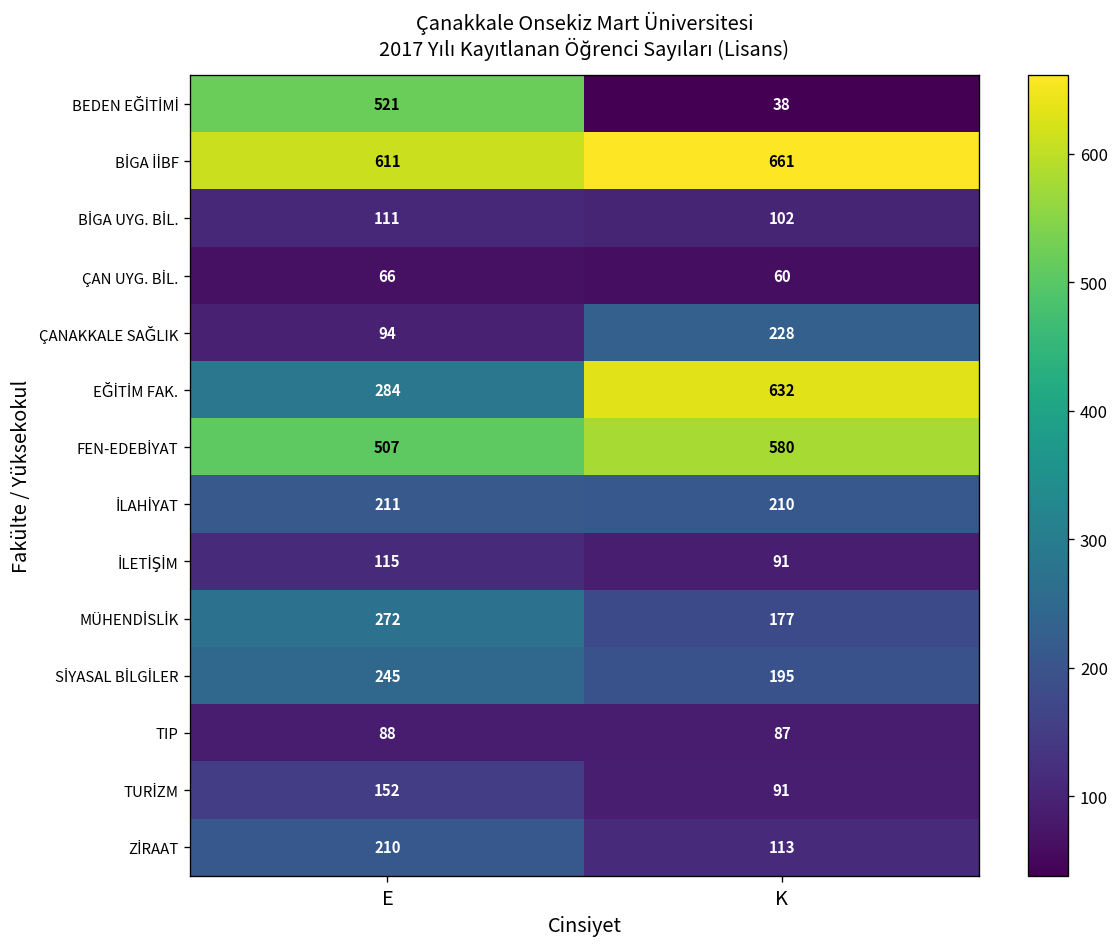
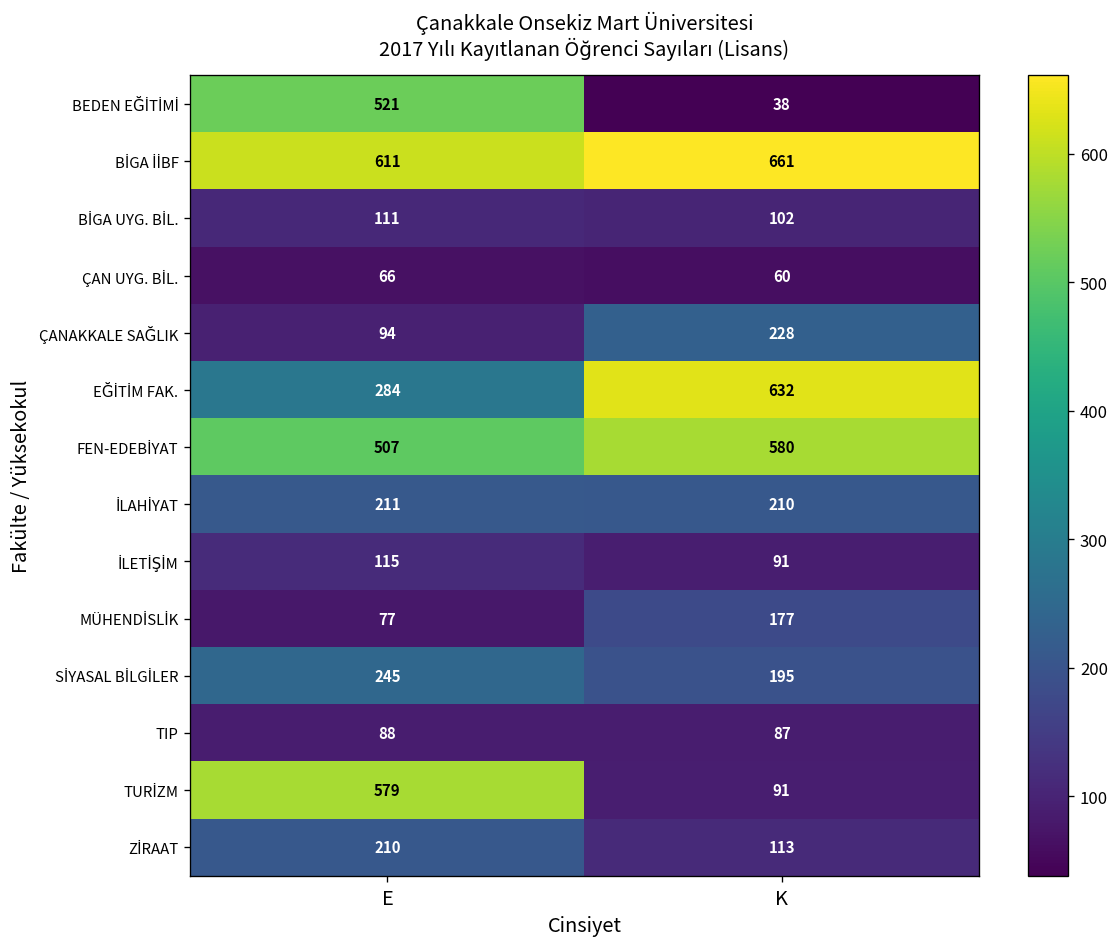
MÜHENDİSLİK, E: 272 -> 77
TURİZM, E: 152 -> 579
